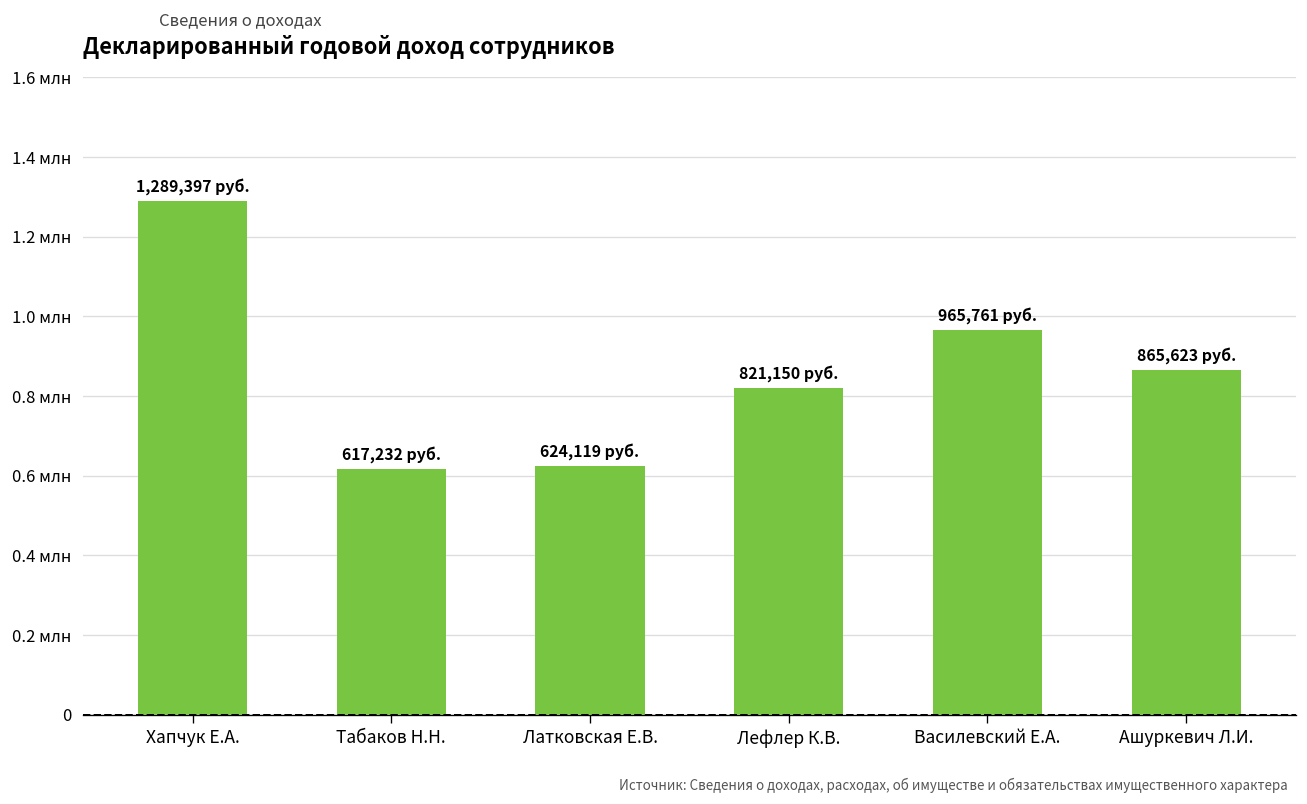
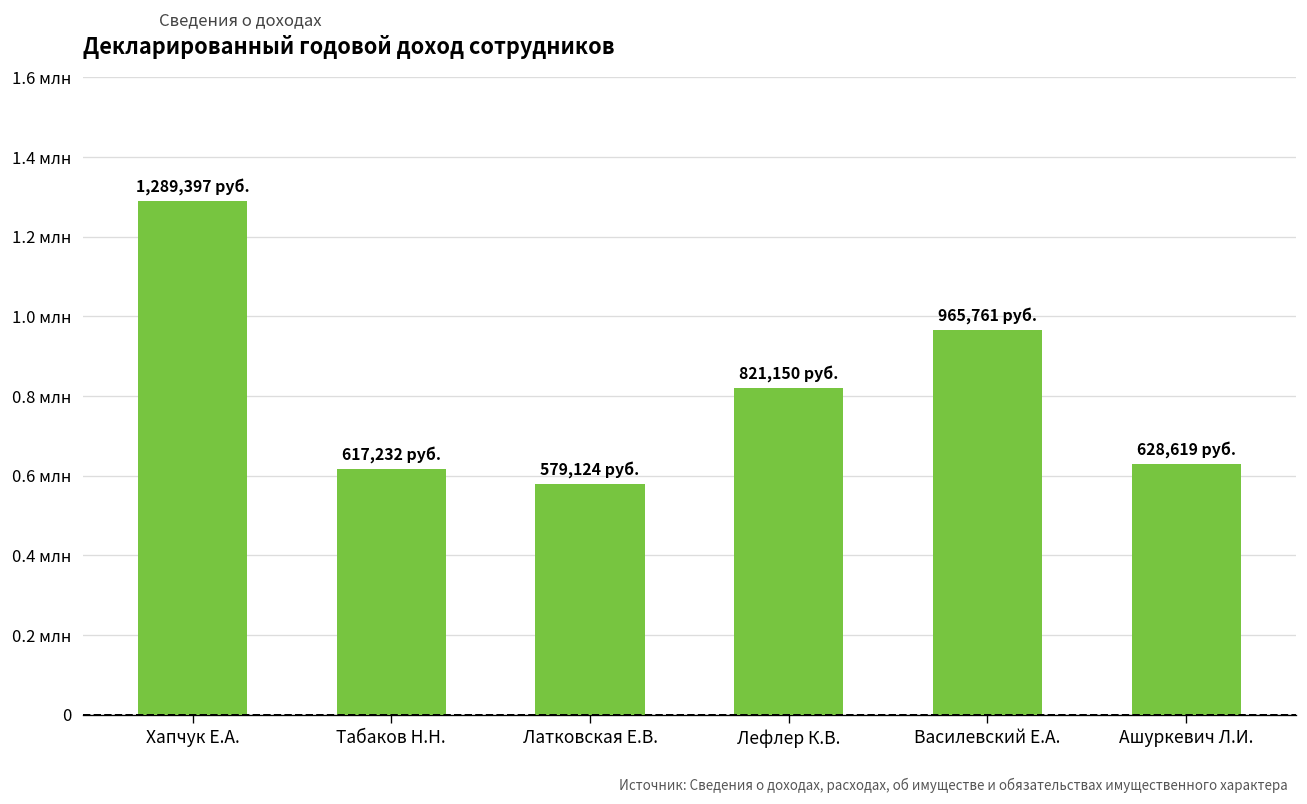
Латковская Е.В.: 624,119 -> 579,124
Ашуркевич Л.И.: 865,623 -> 628,619
